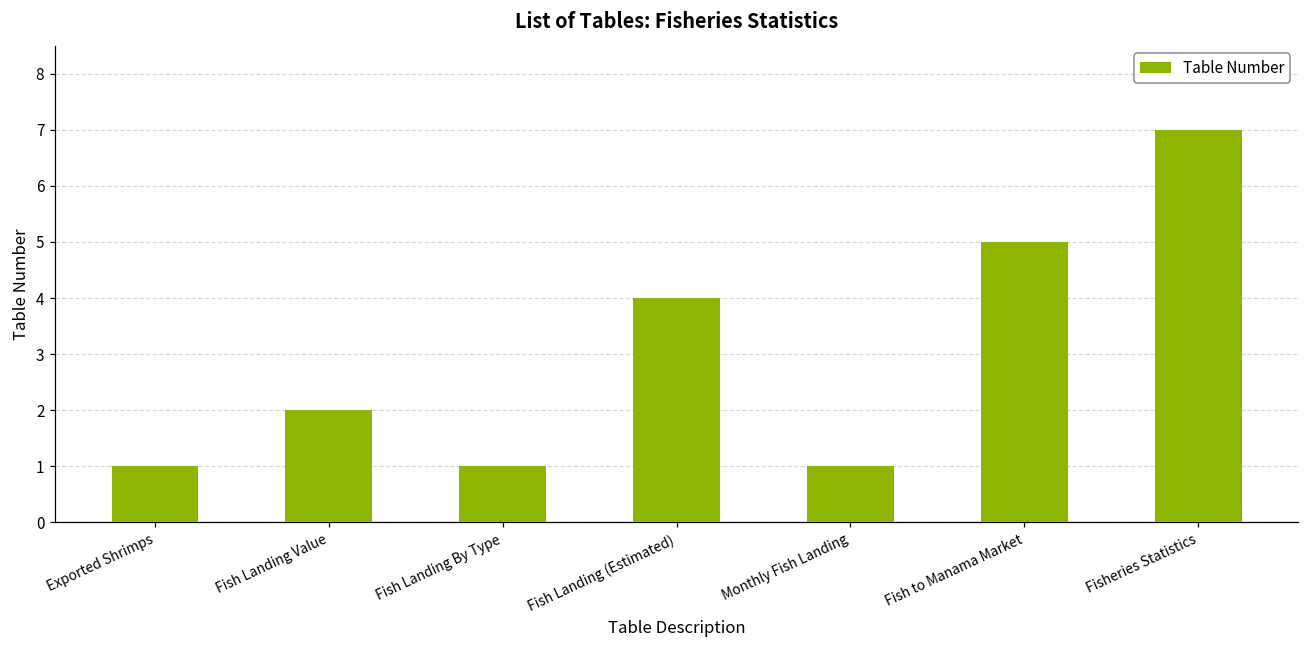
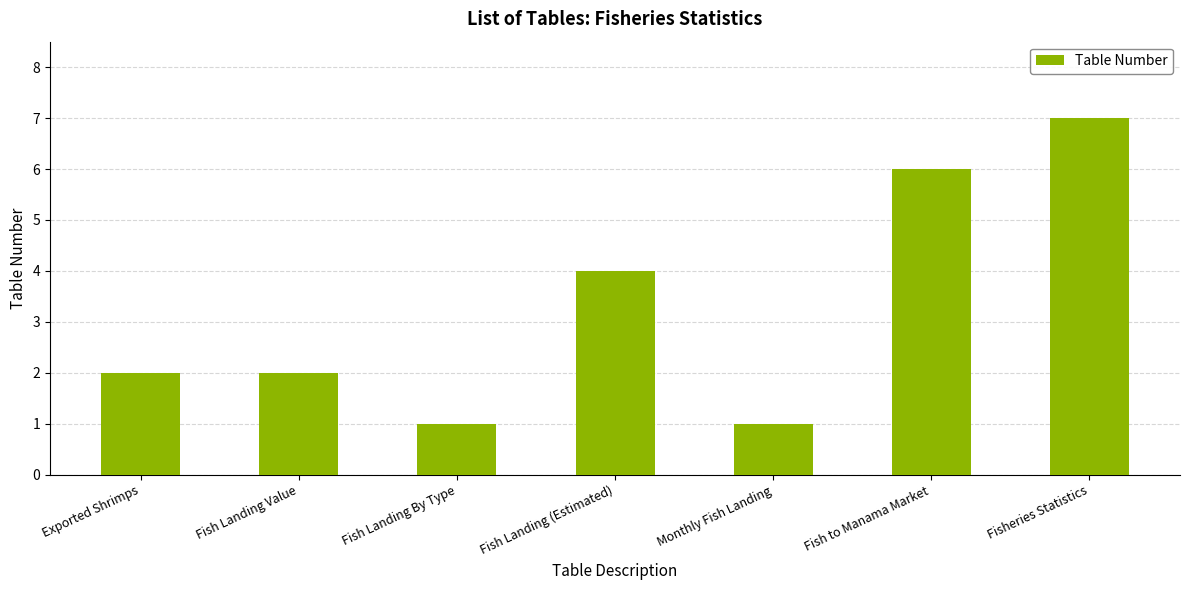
Exported Shrimps: 1 -> 2
Fish to Manama Market: 5 -> 6
